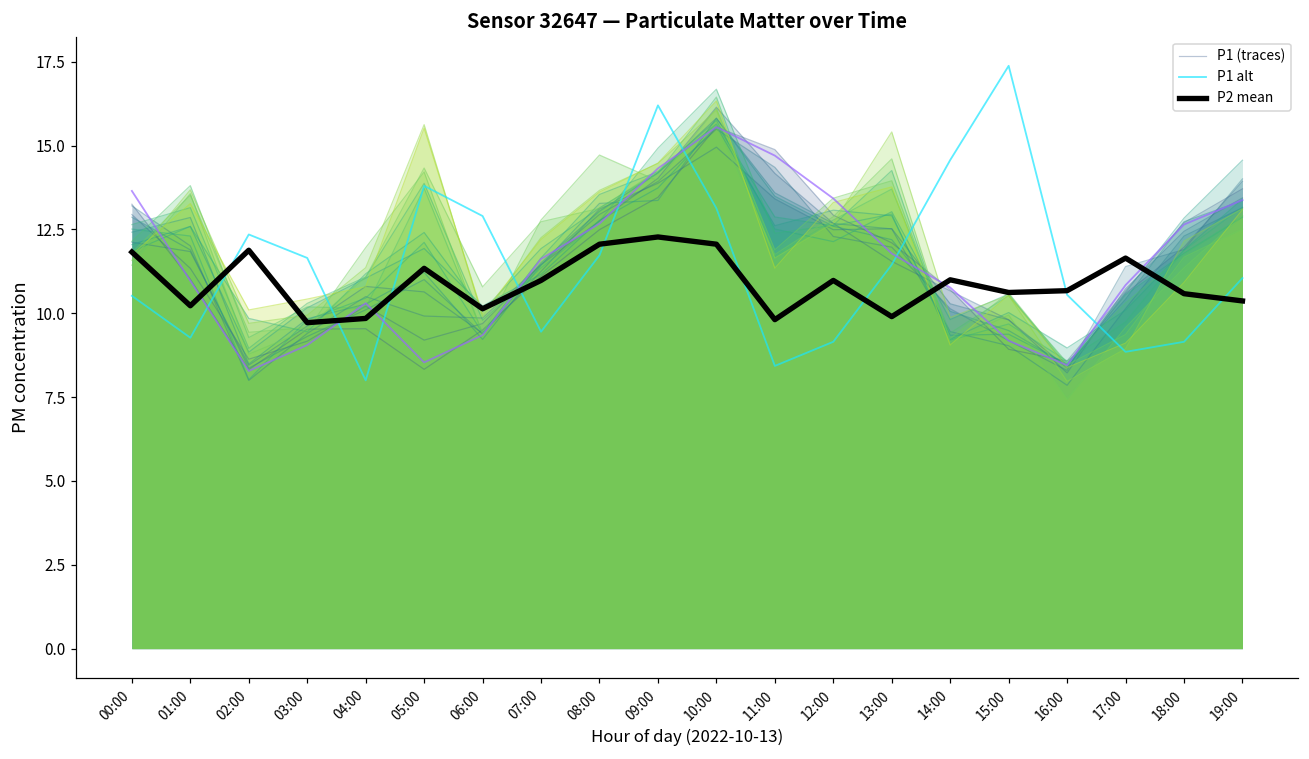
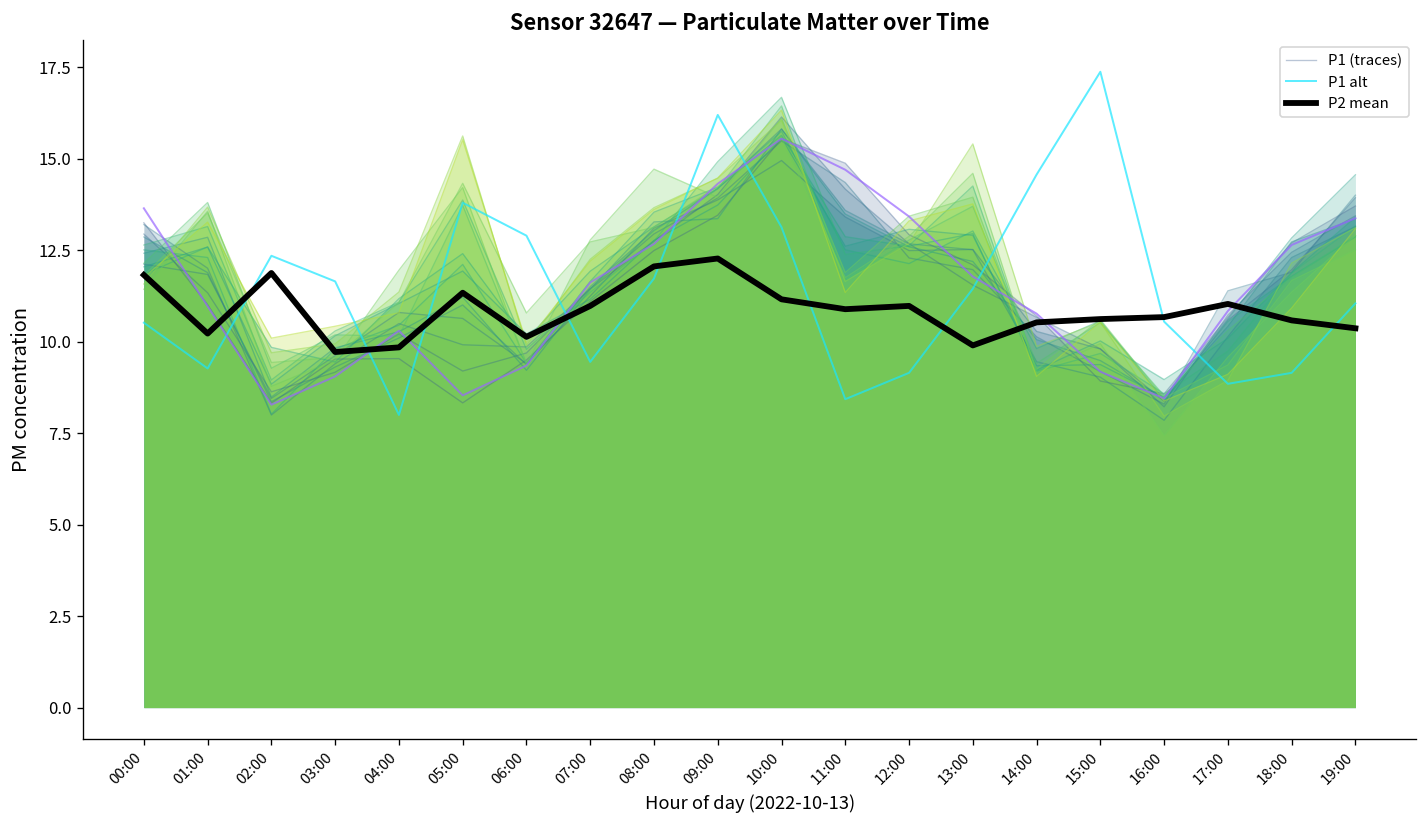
P2 mean, 10:00: 12.1 -> 11.2
P2 mean, 11:00: 9.8 -> 10.9
P2 mean, 14:00: 11.0 -> 10.5
P2 mean, 17:00: 11.6 -> 11.0
